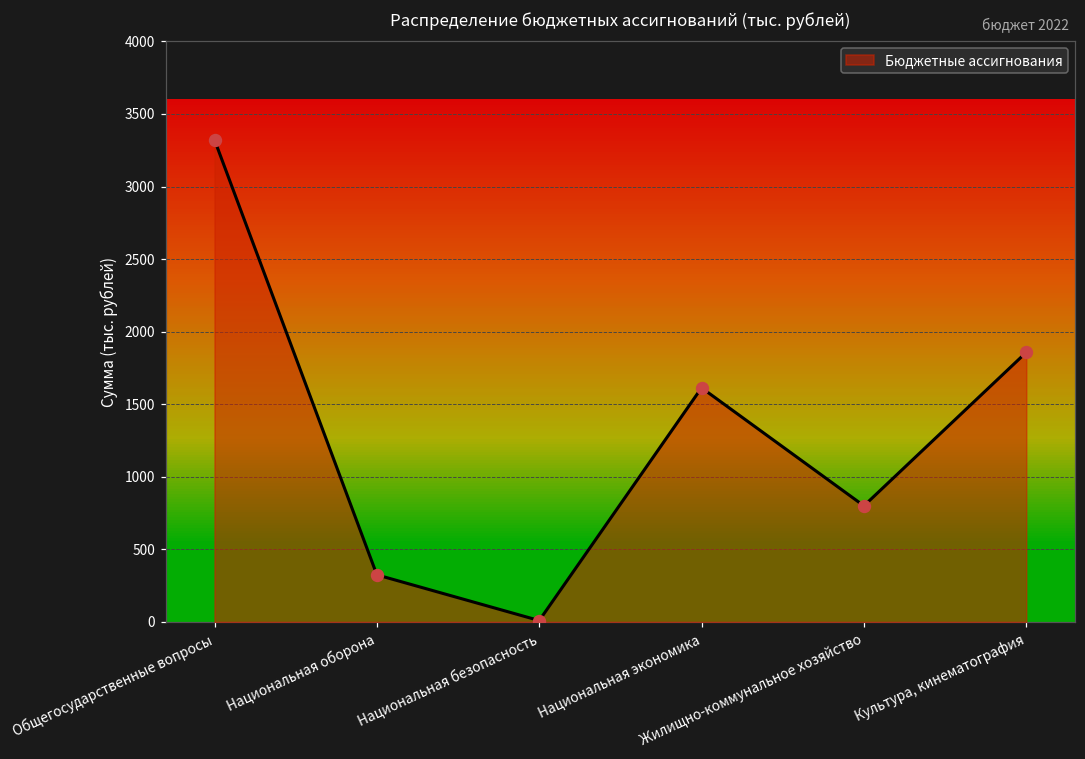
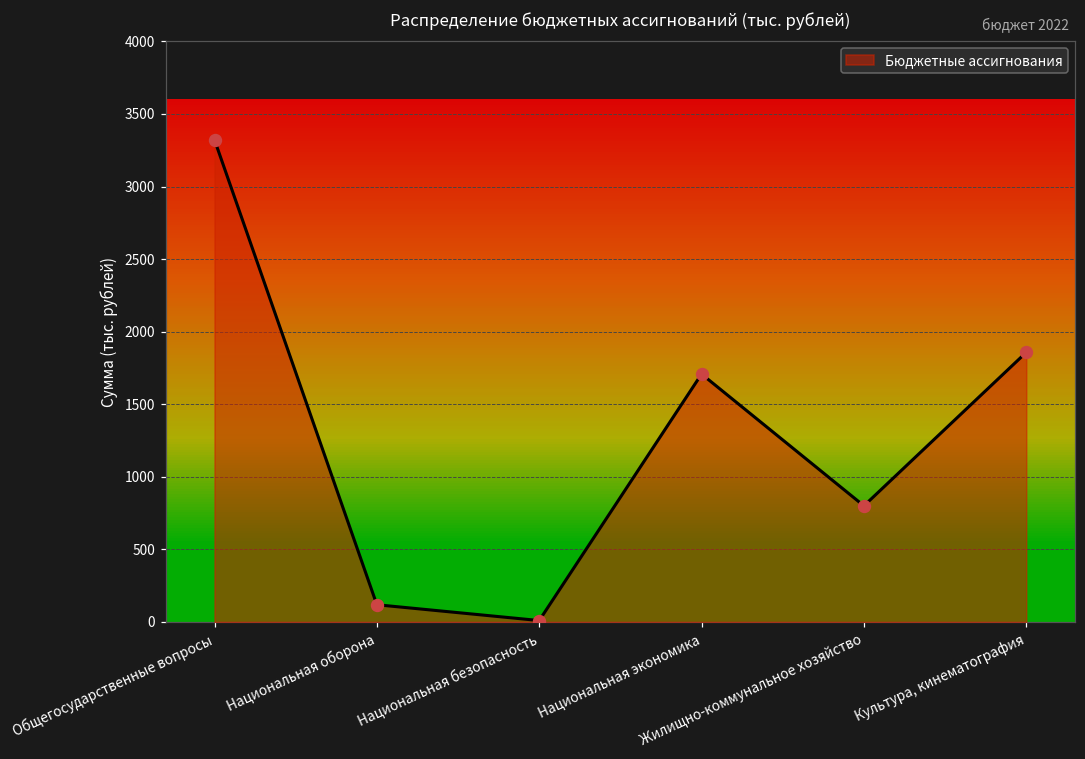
Национальная оборона: 320 -> 120
Национальная экономика: 1610 -> 1710
